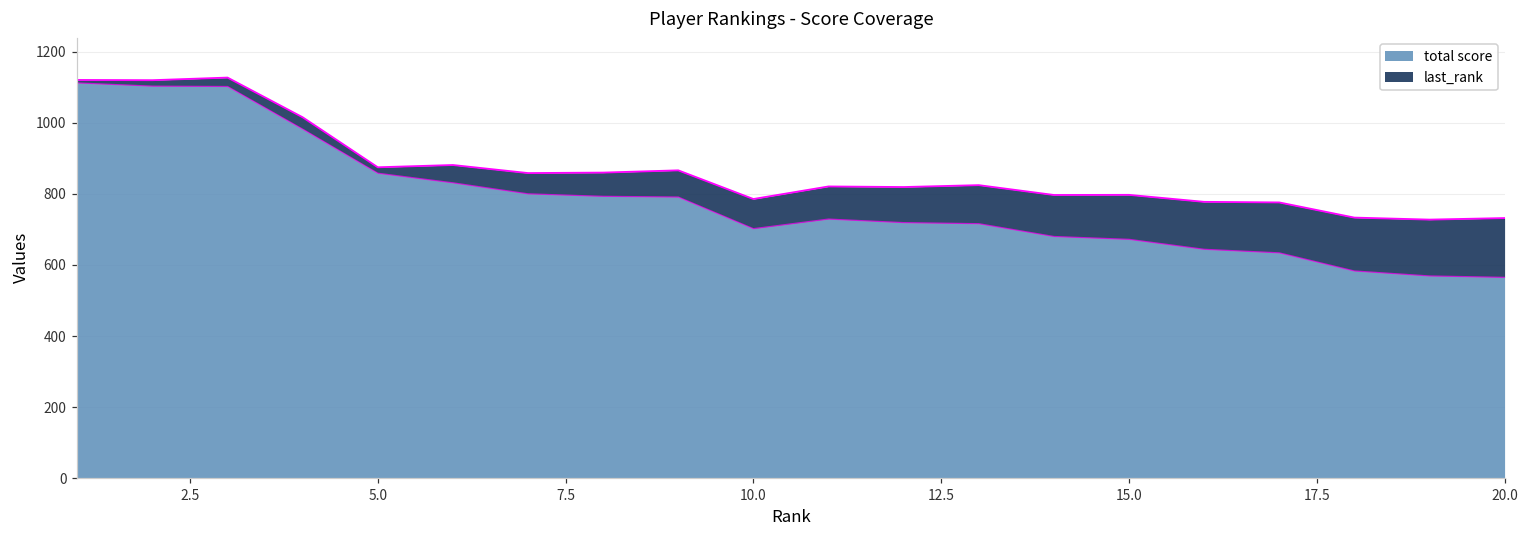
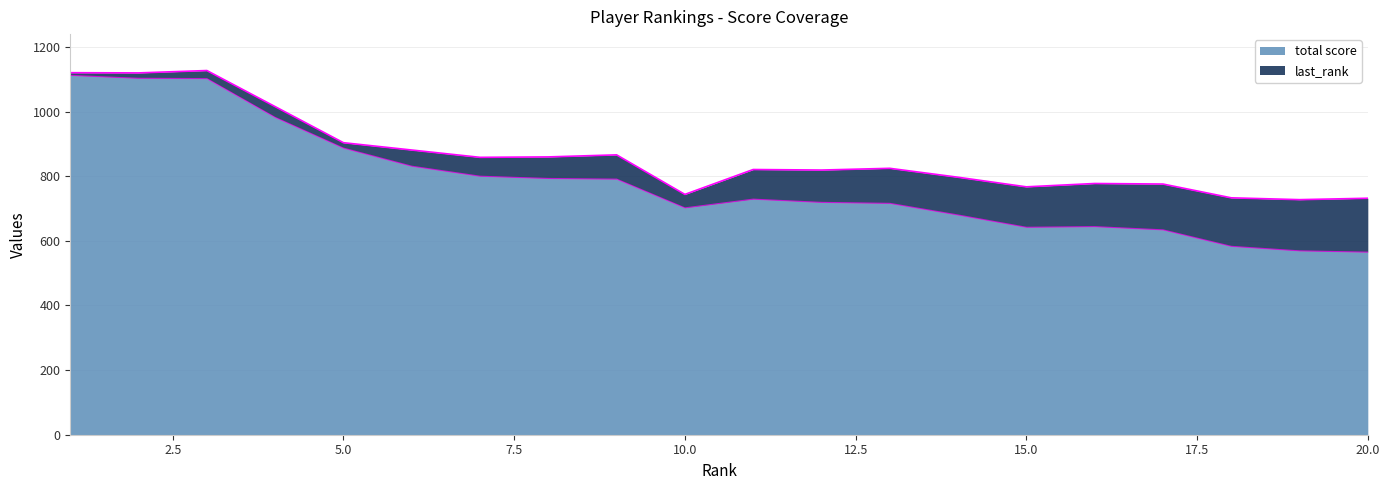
total score, 5.0: 860 -> 890
last_rank, 10.0: 80 -> 40
total score, 15.0: 670 -> 640
